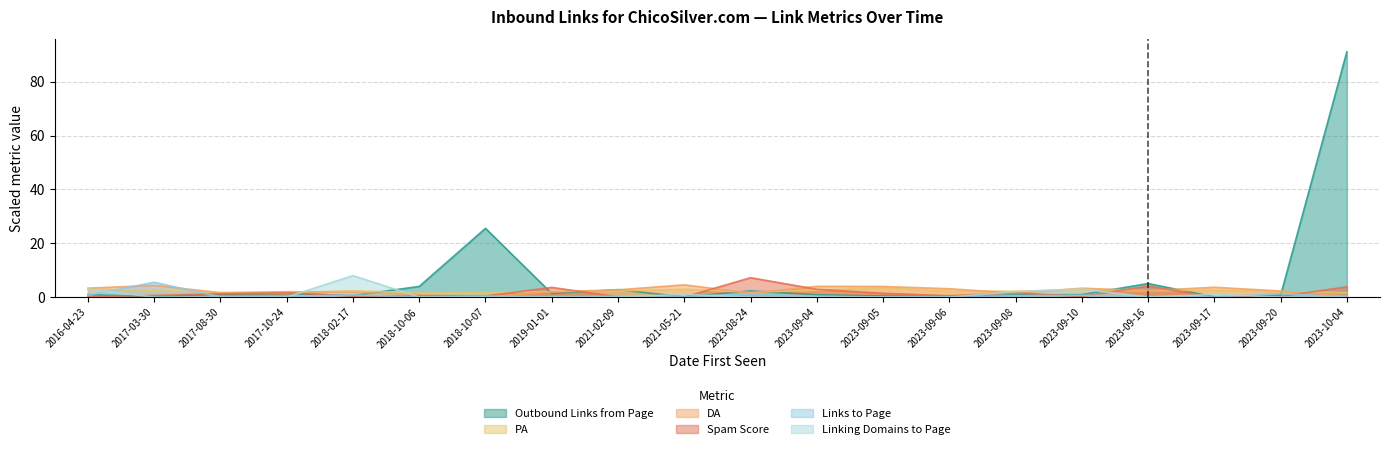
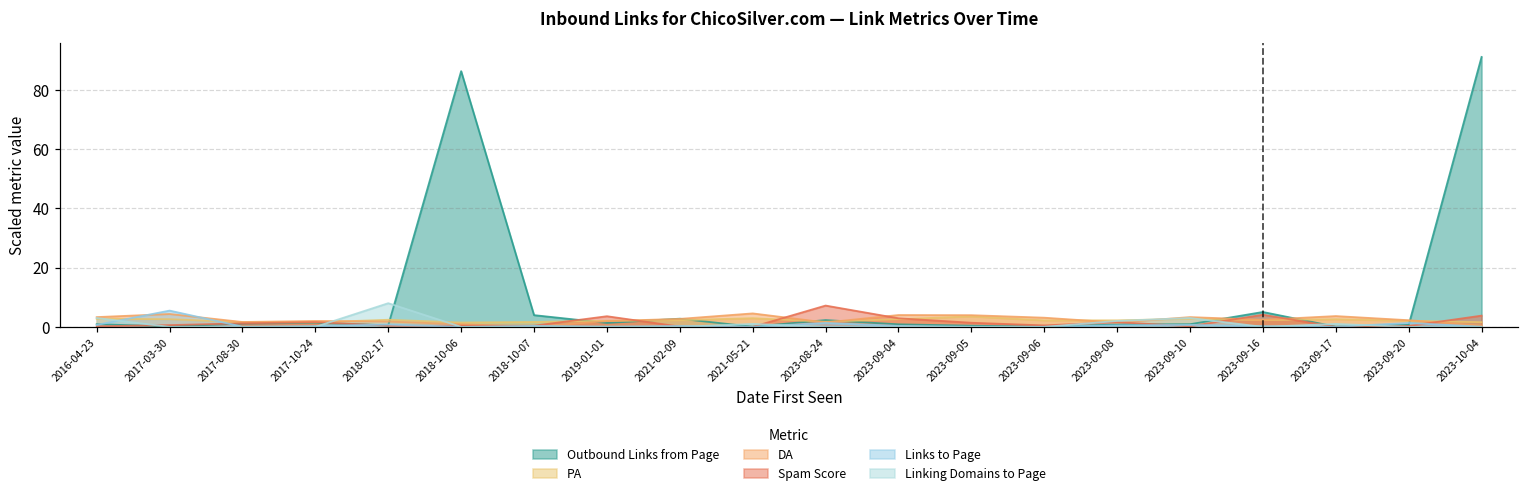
Outbound Links from Page, 2018-10-06: 4 -> 86
Outbound Links from Page, 2018-10-07: 26 -> 4
